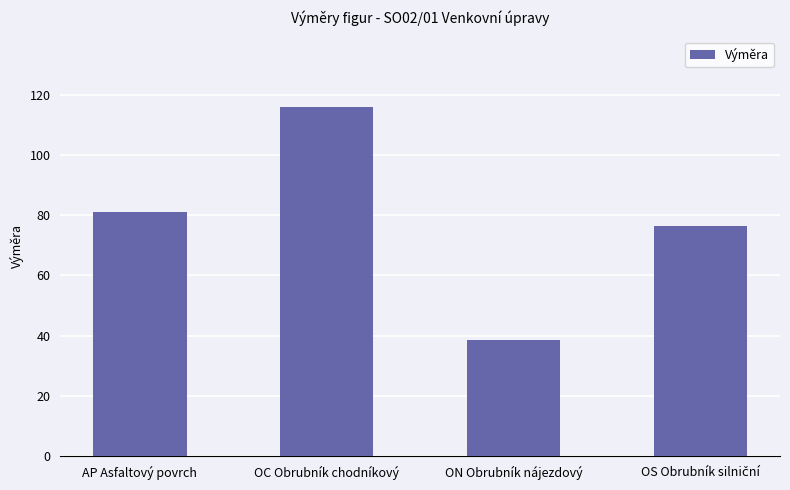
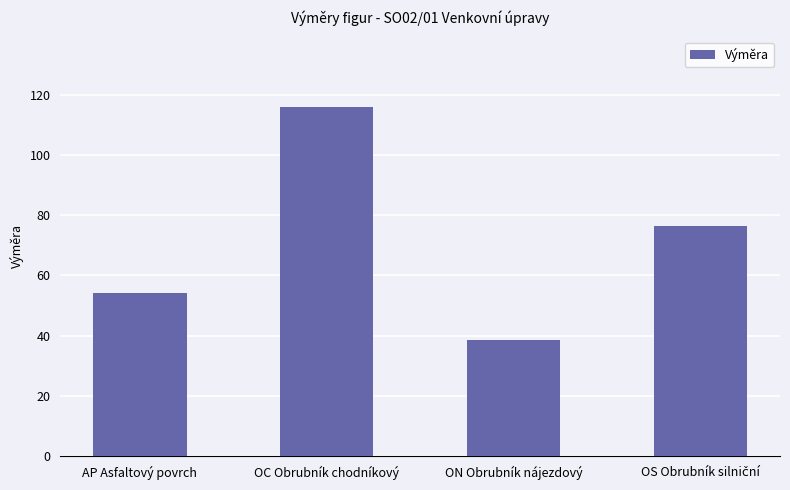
AP Asfaltový povrch: 81 -> 54
